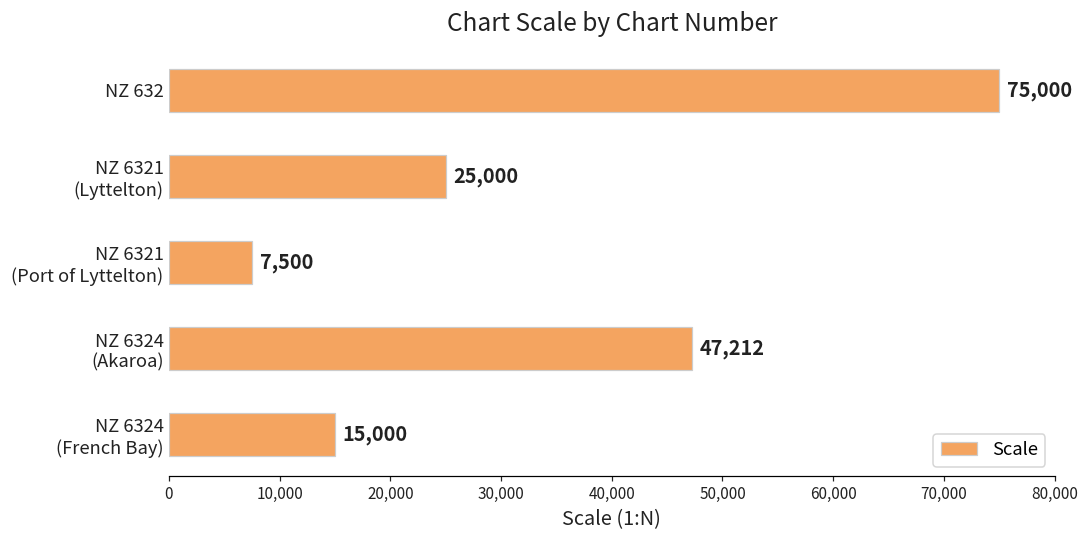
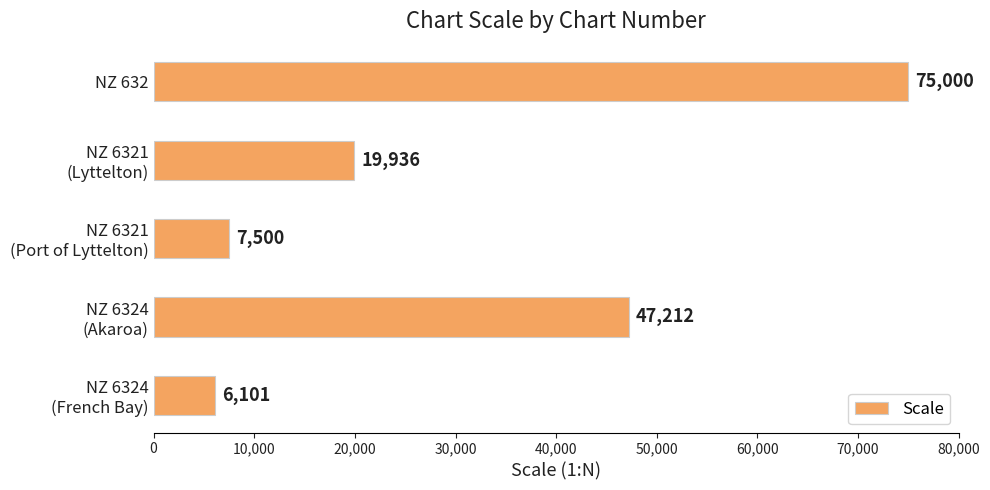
NZ 6321 (Lyttelton): 25,000 -> 19,936
NZ 6324 (French Bay): 15,000 -> 6,101
